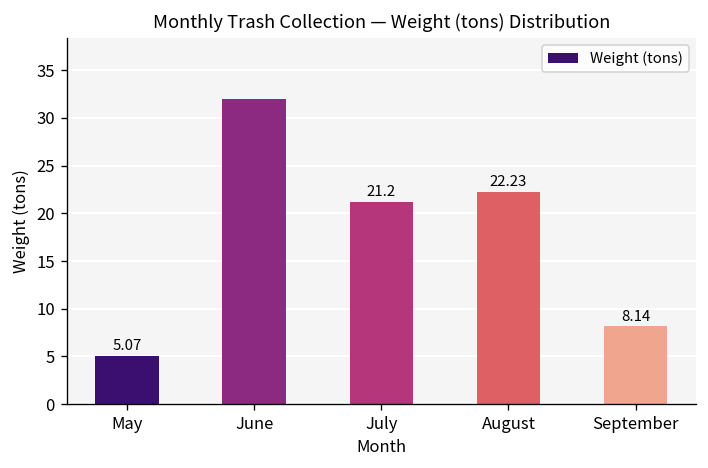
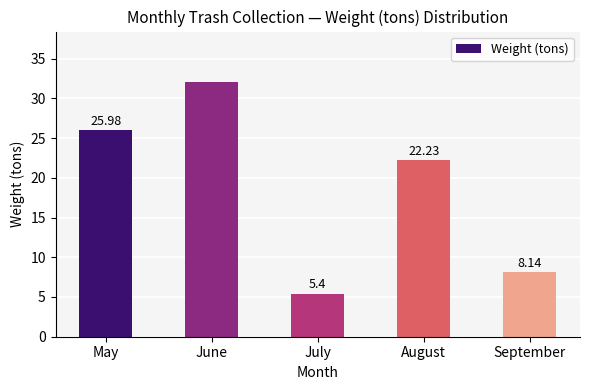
May: 5.07 -> 25.98
July: 21.2 -> 5.4
